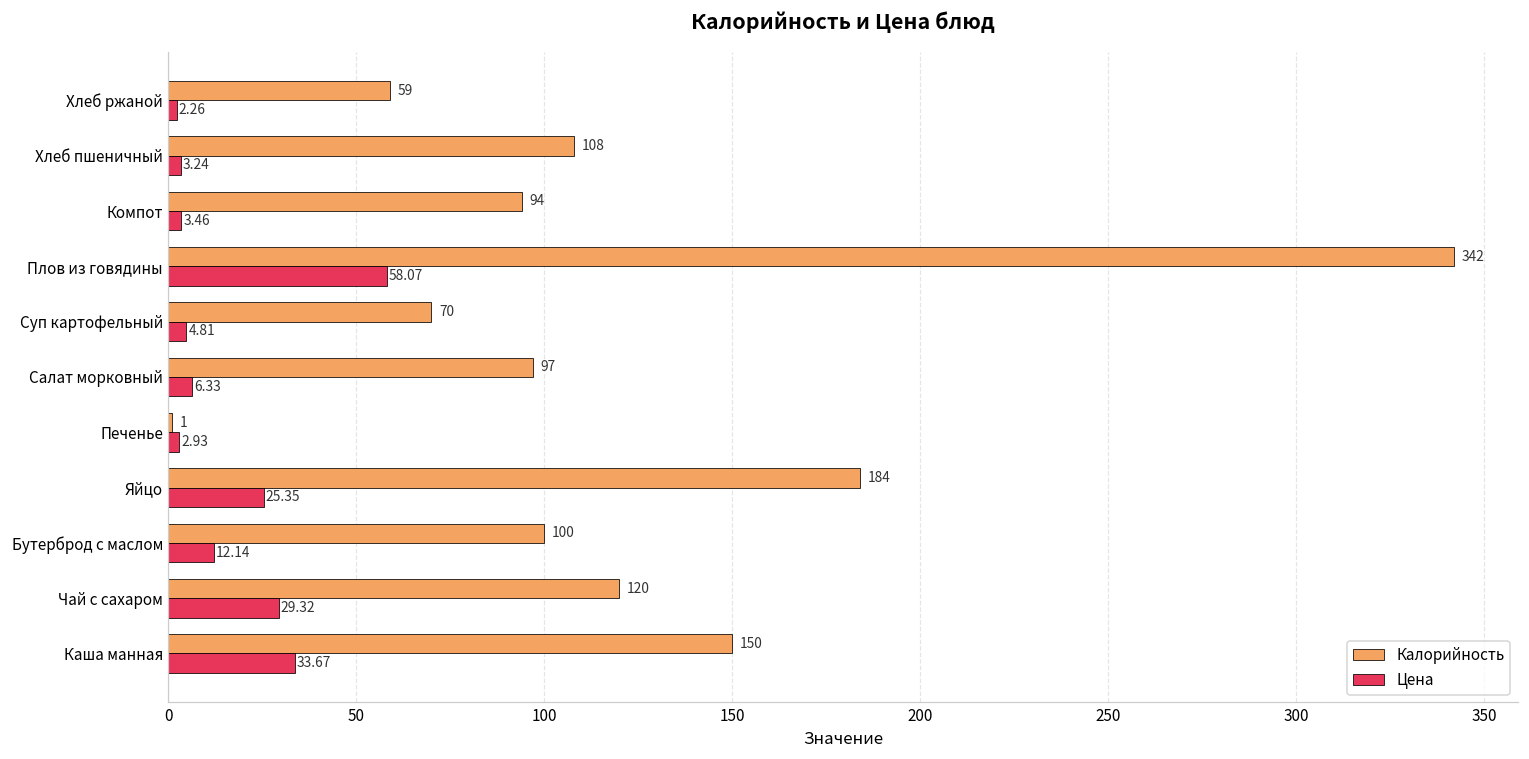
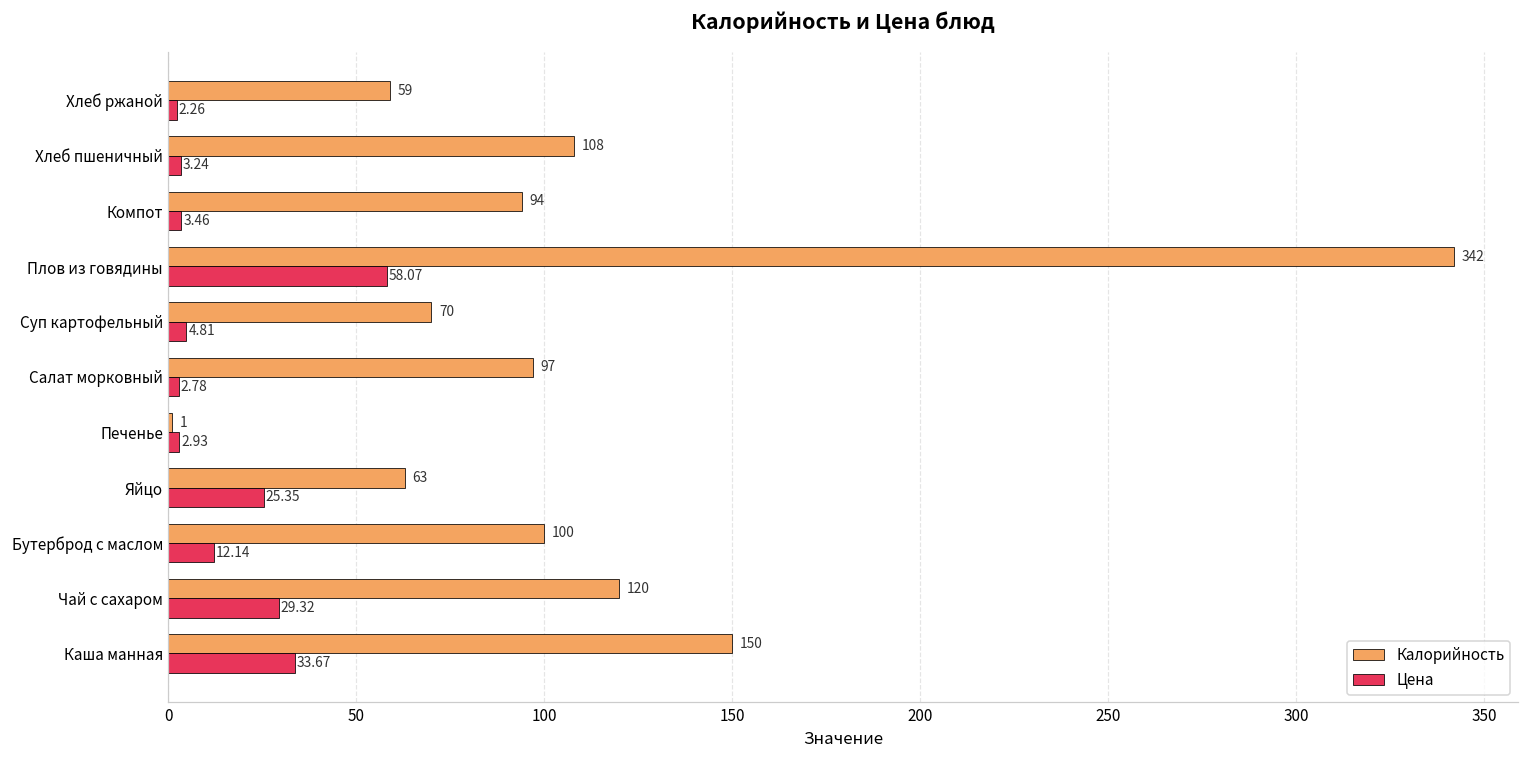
Цена, Салат морковный: 6.33 -> 2.78
Калорийность, Яйцо: 184 -> 63
